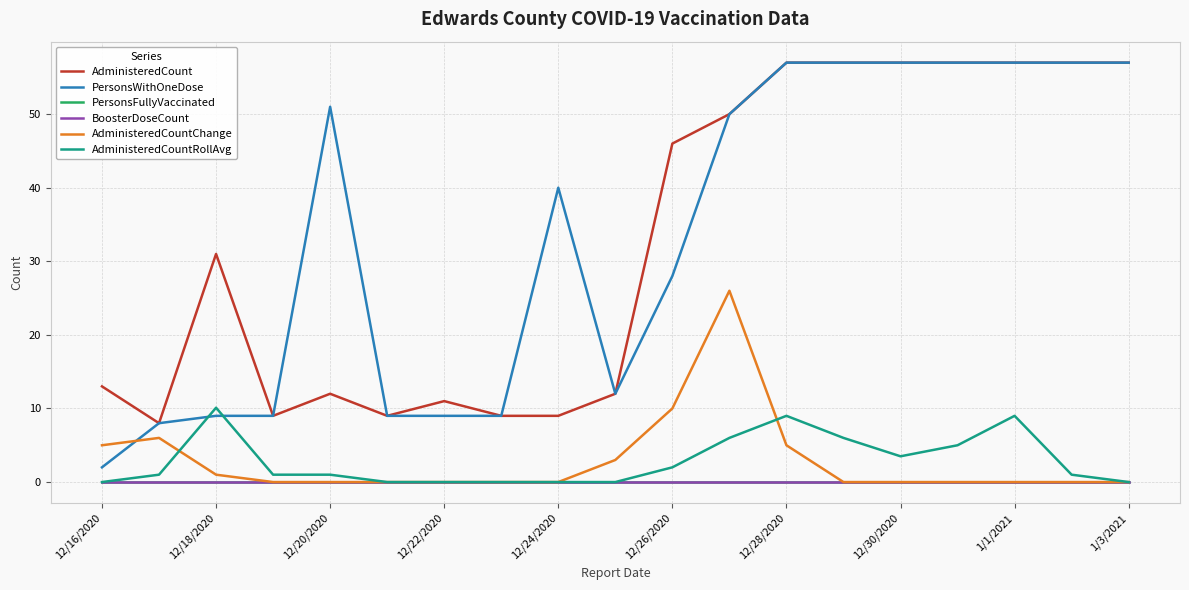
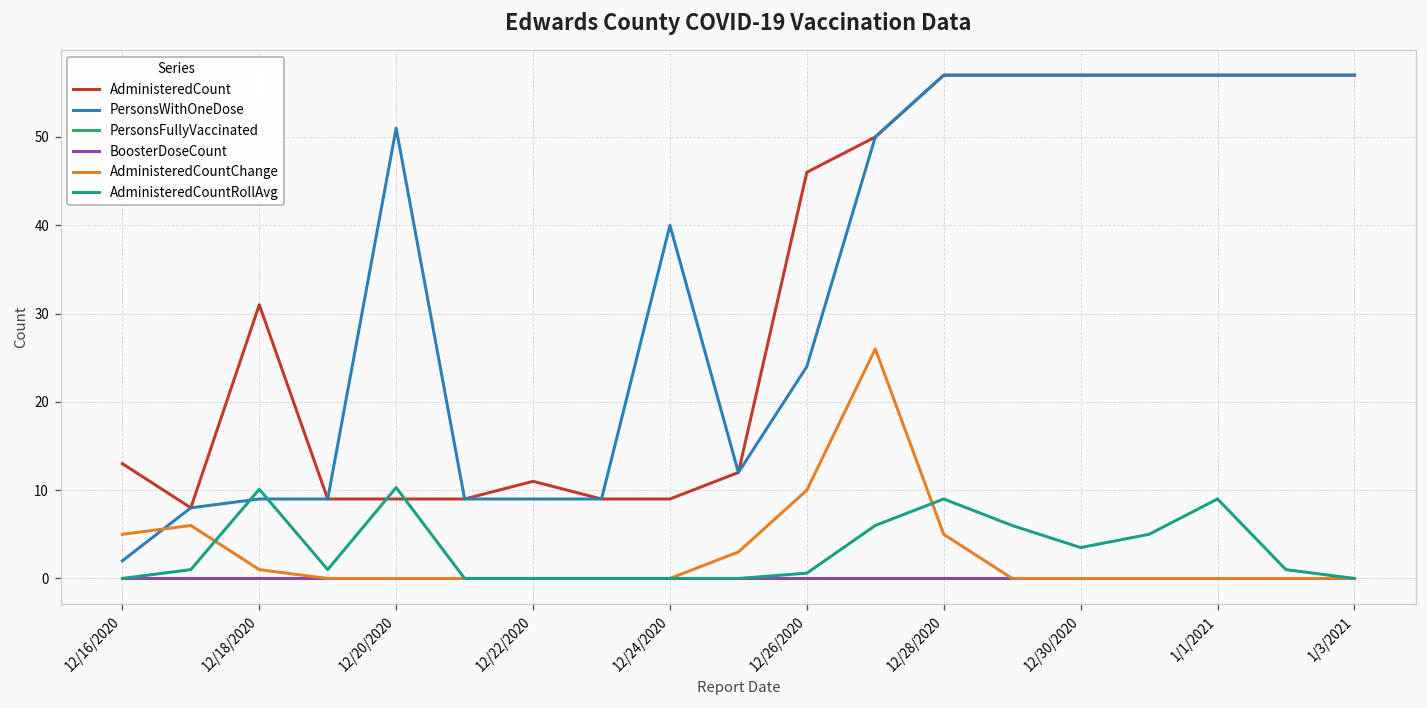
AdministeredCount, 12/20/2020: 12 -> 9
AdministeredCountRollAvg, 12/20/2020: 1 -> 10
PersonsWithOneDose, 12/26/2020: 28 -> 24
AdministeredCountRollAvg, 12/26/2020: 2 -> 1
